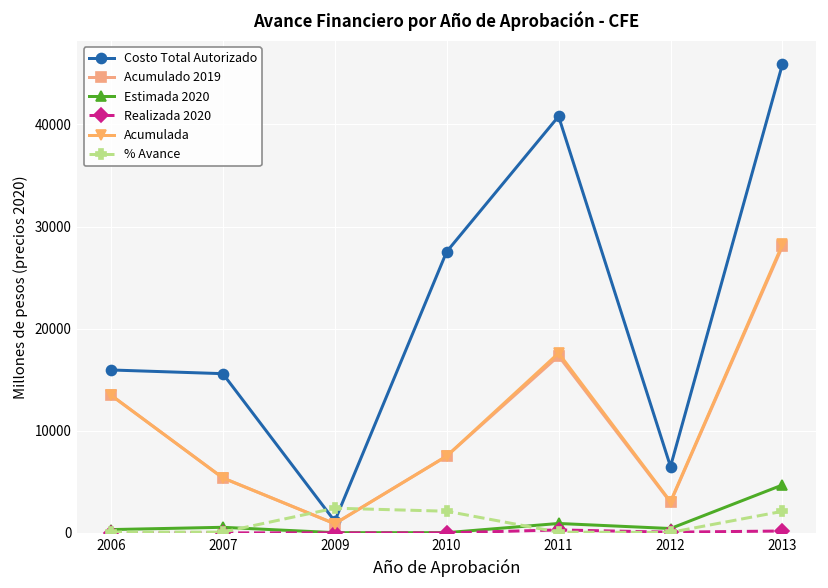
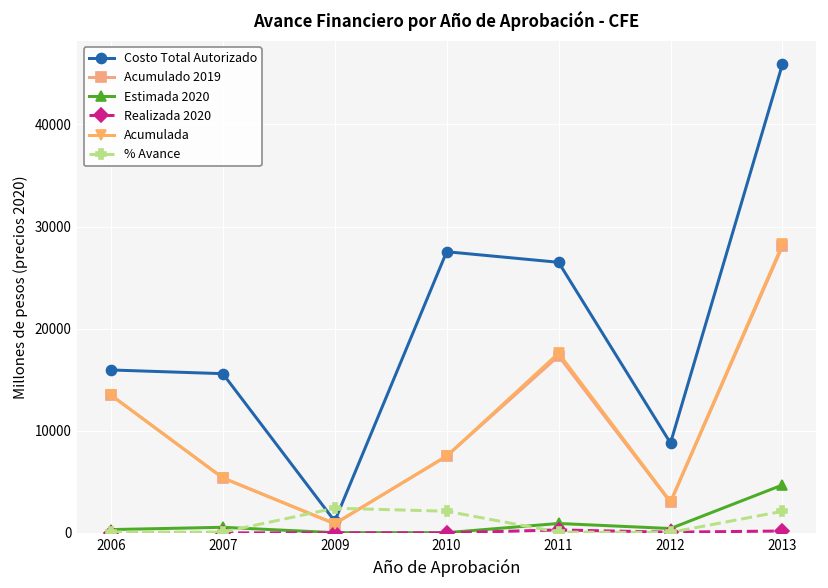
Costo Total Autorizado, 2011: 41000 -> 26000
Costo Total Autorizado, 2012: 6000 -> 9000
